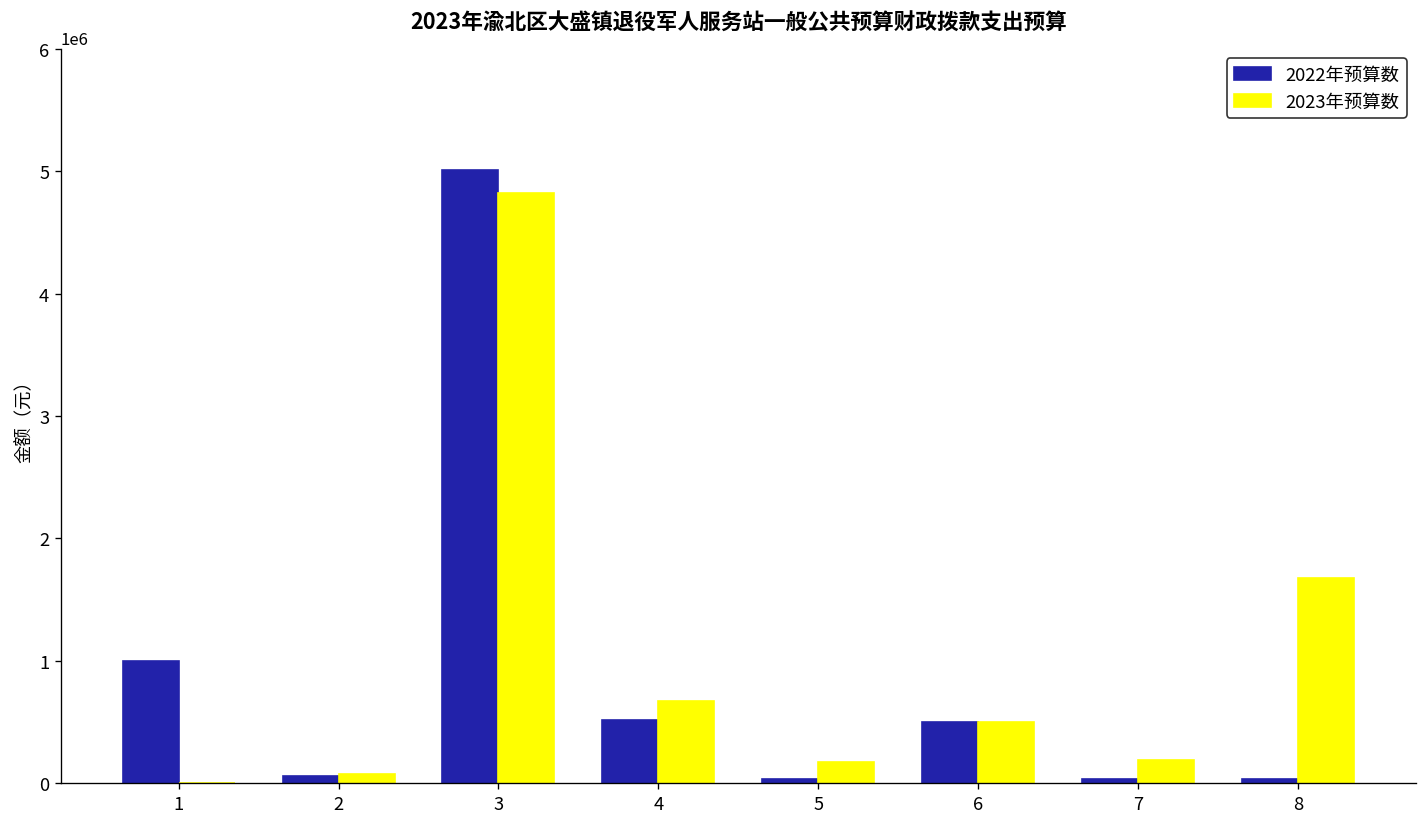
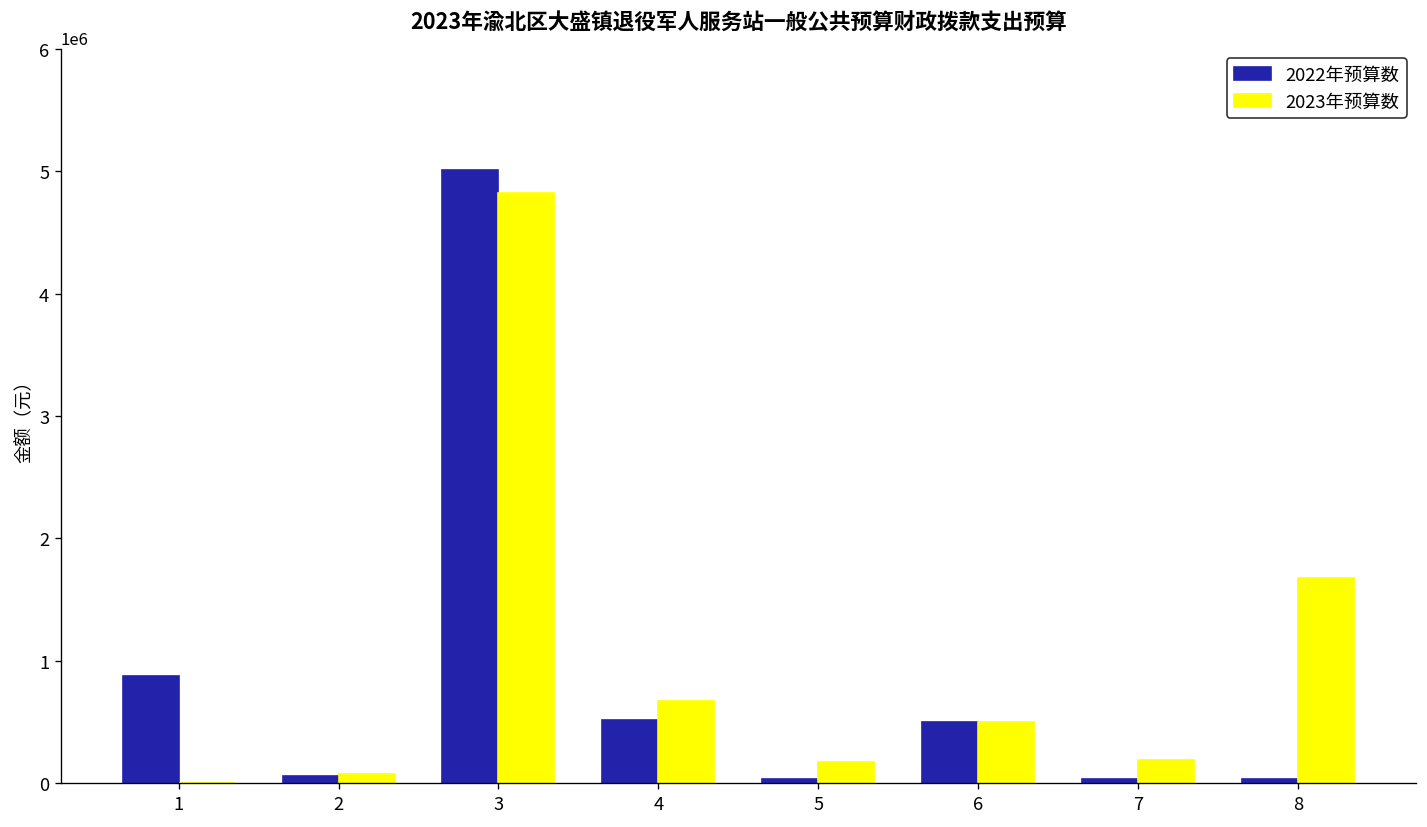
2022年预算数, 1: 1000000 -> 870000
